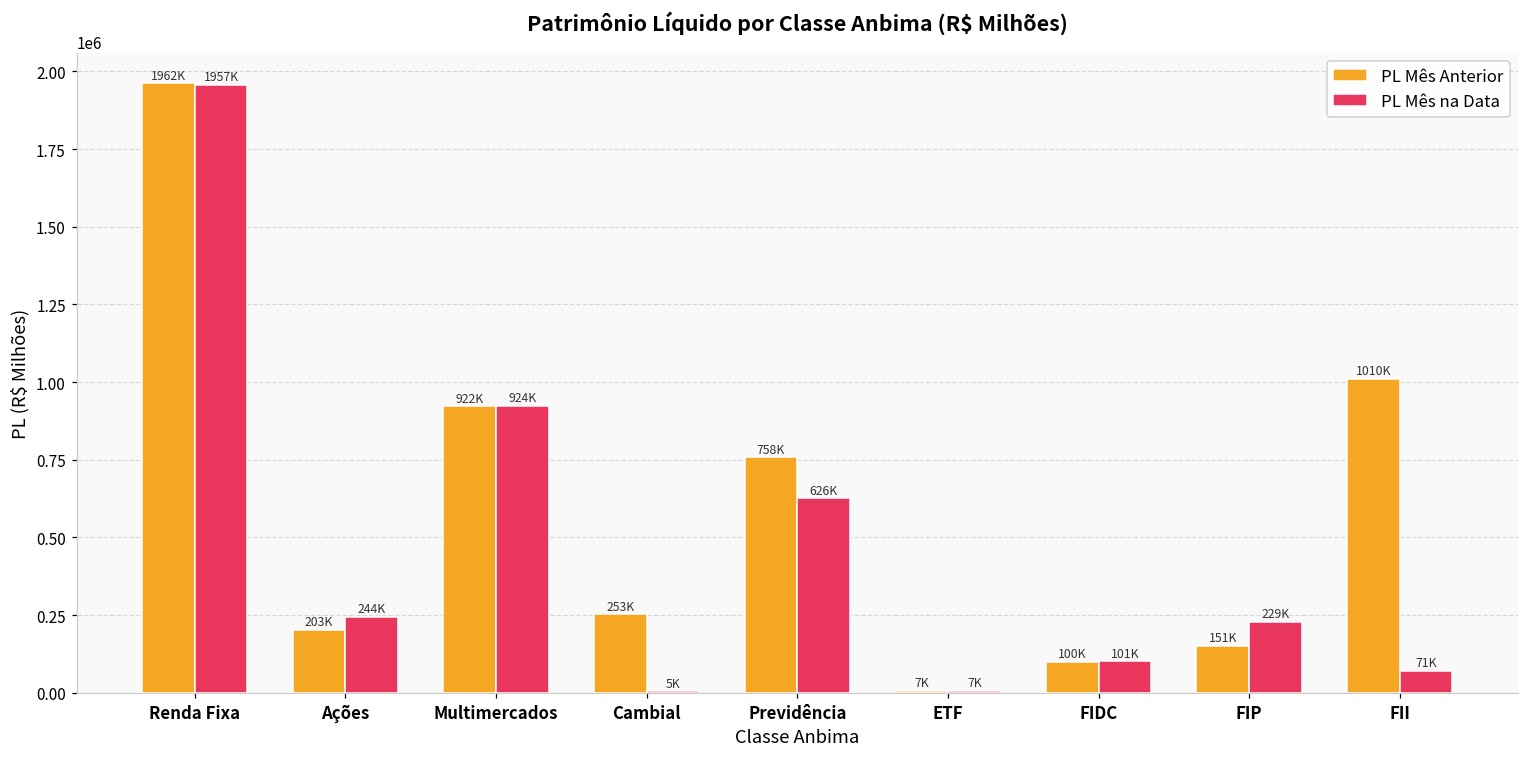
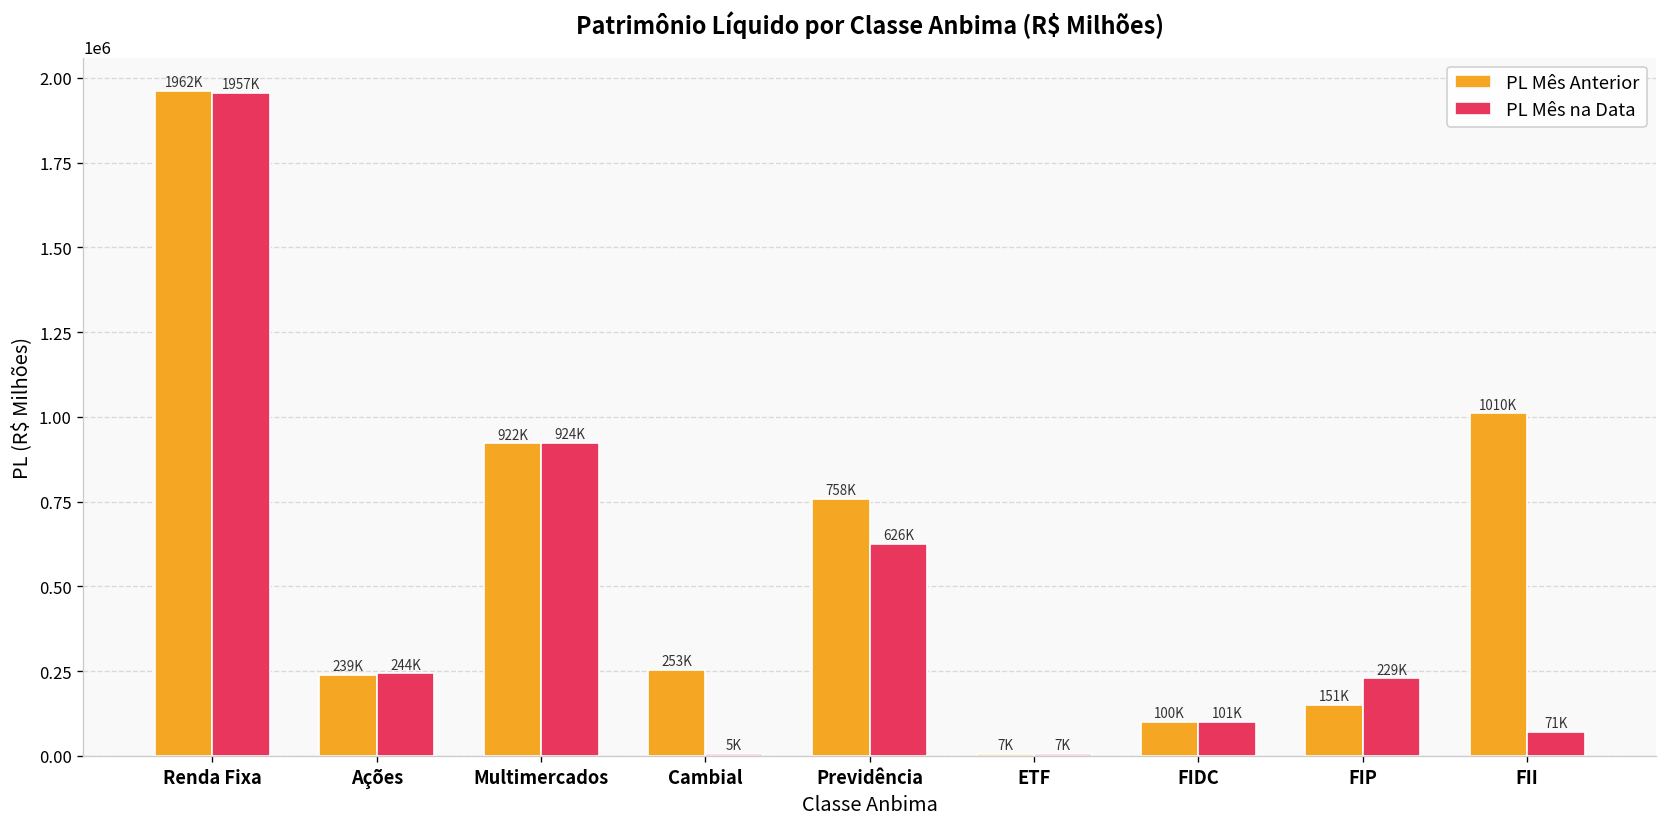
PL Mês Anterior, Ações: 203K -> 239K
